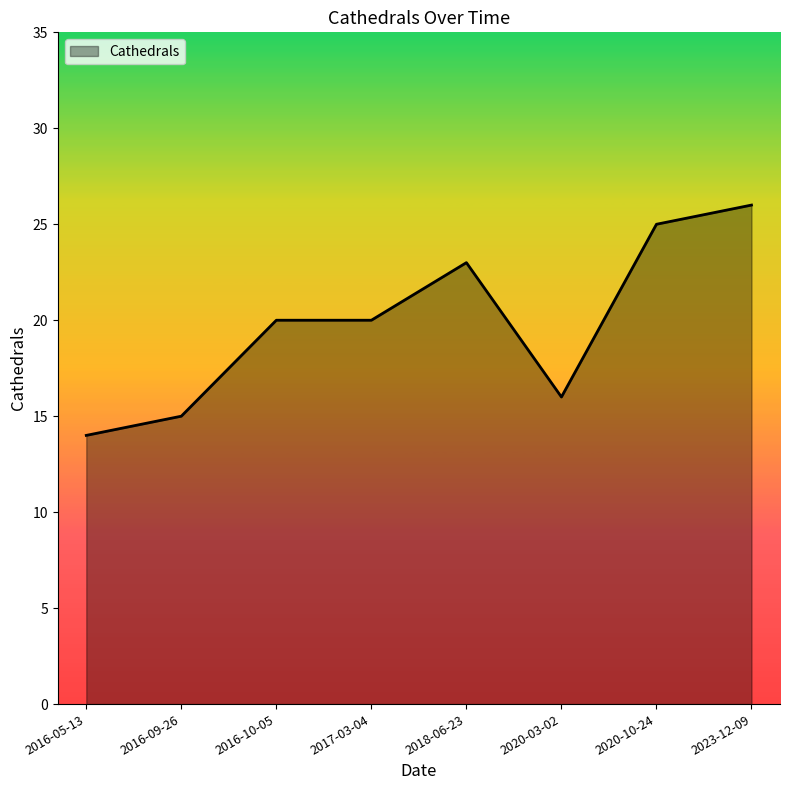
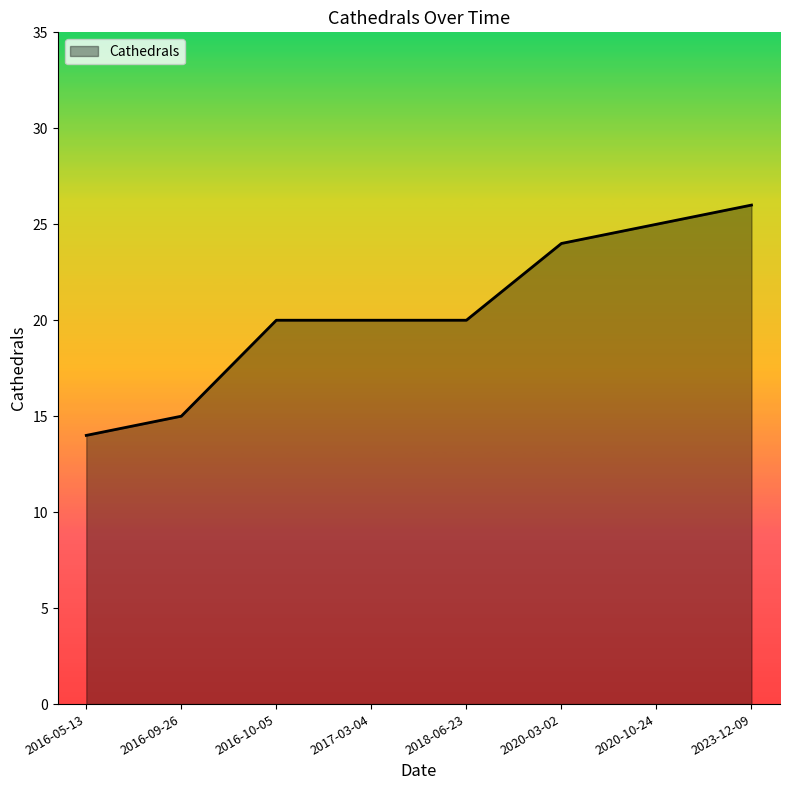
2018-06-23: 23 -> 20
2020-03-02: 16 -> 24
